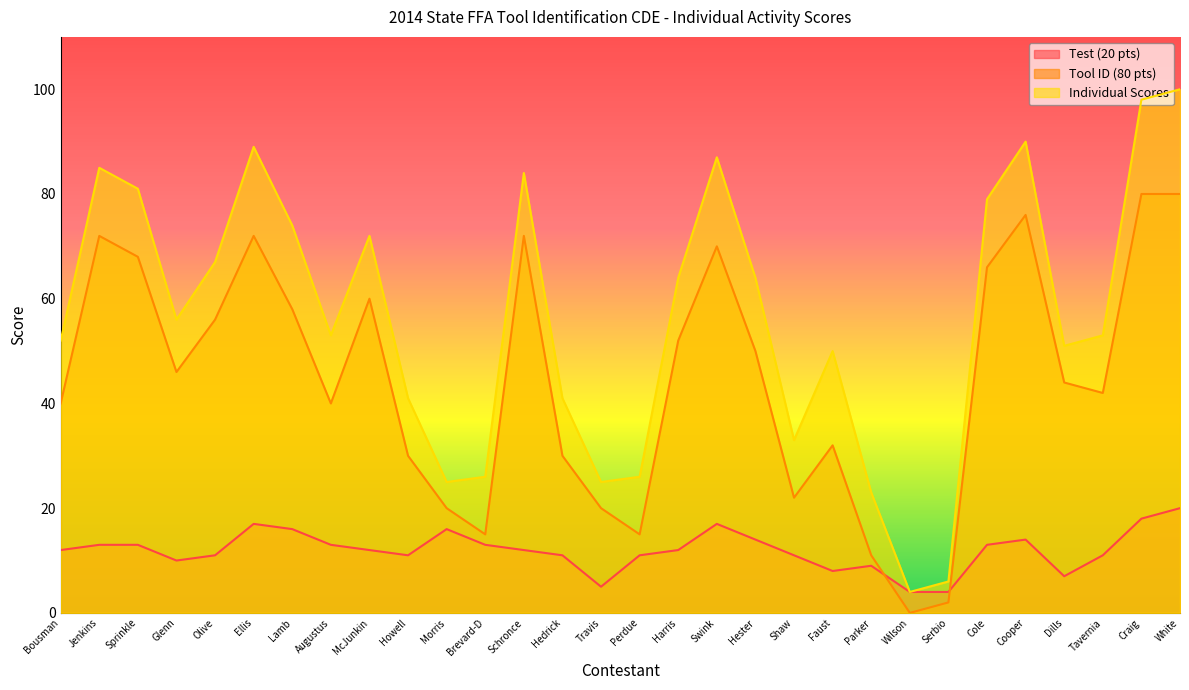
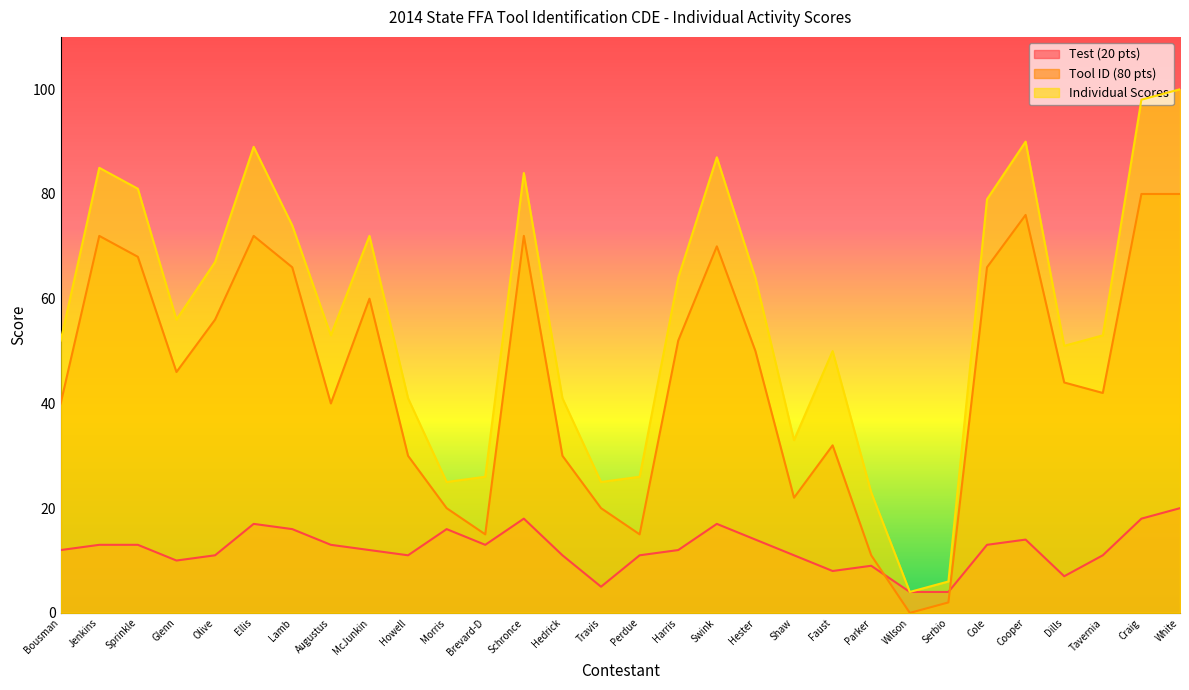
Tool ID (80 pts), Lamb: 58 -> 66
Test (20 pts), Schronce: 12 -> 18
